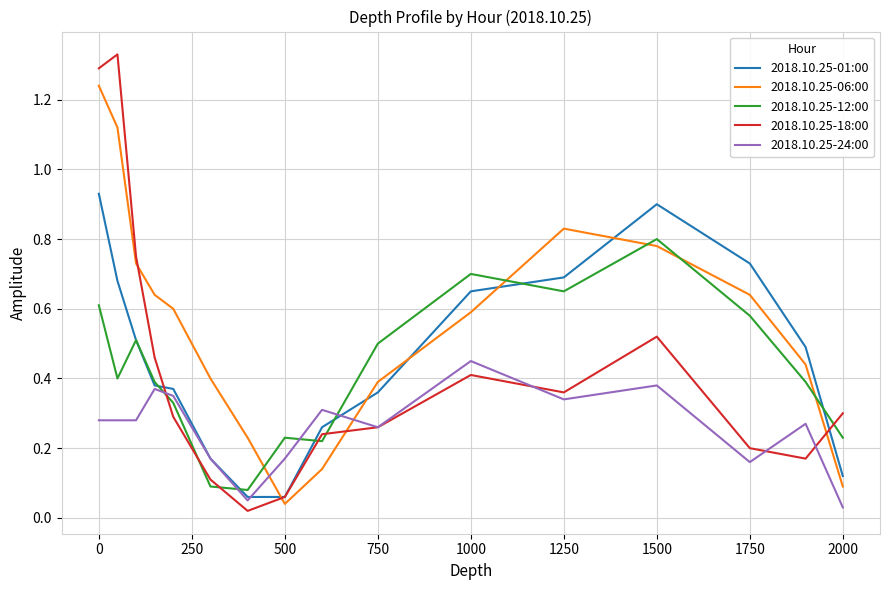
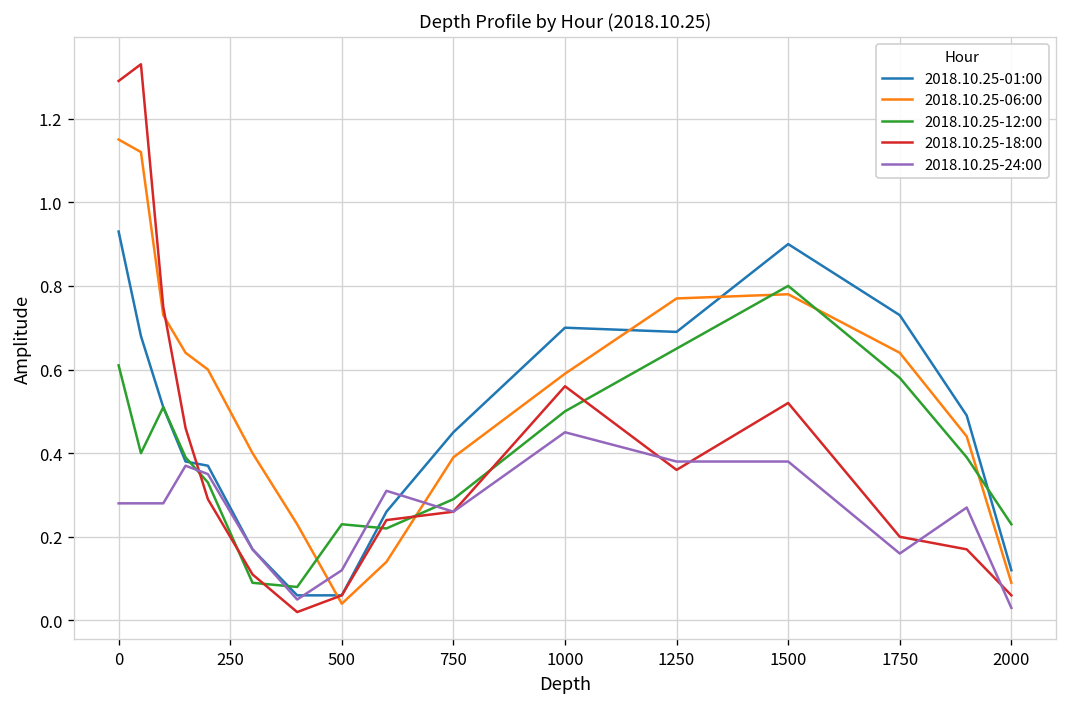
2018.10.25-06:00, 0: 1.24 -> 1.15
2018.10.25-24:00, 500: 0.17 -> 0.12
2018.10.25-01:00, 750: 0.36 -> 0.45
2018.10.25-12:00, 750: 0.50 -> 0.29
2018.10.25-01:00, 1000: 0.65 -> 0.70
2018.10.25-12:00, 1000: 0.7 -> 0.5
2018.10.25-18:00, 1000: 0.41 -> 0.56
2018.10.25-06:00, 1250: 0.83 -> 0.77
2018.10.25-24:00, 1250: 0.34 -> 0.38
2018.10.25-18:00, 2000: 0.30 -> 0.06
